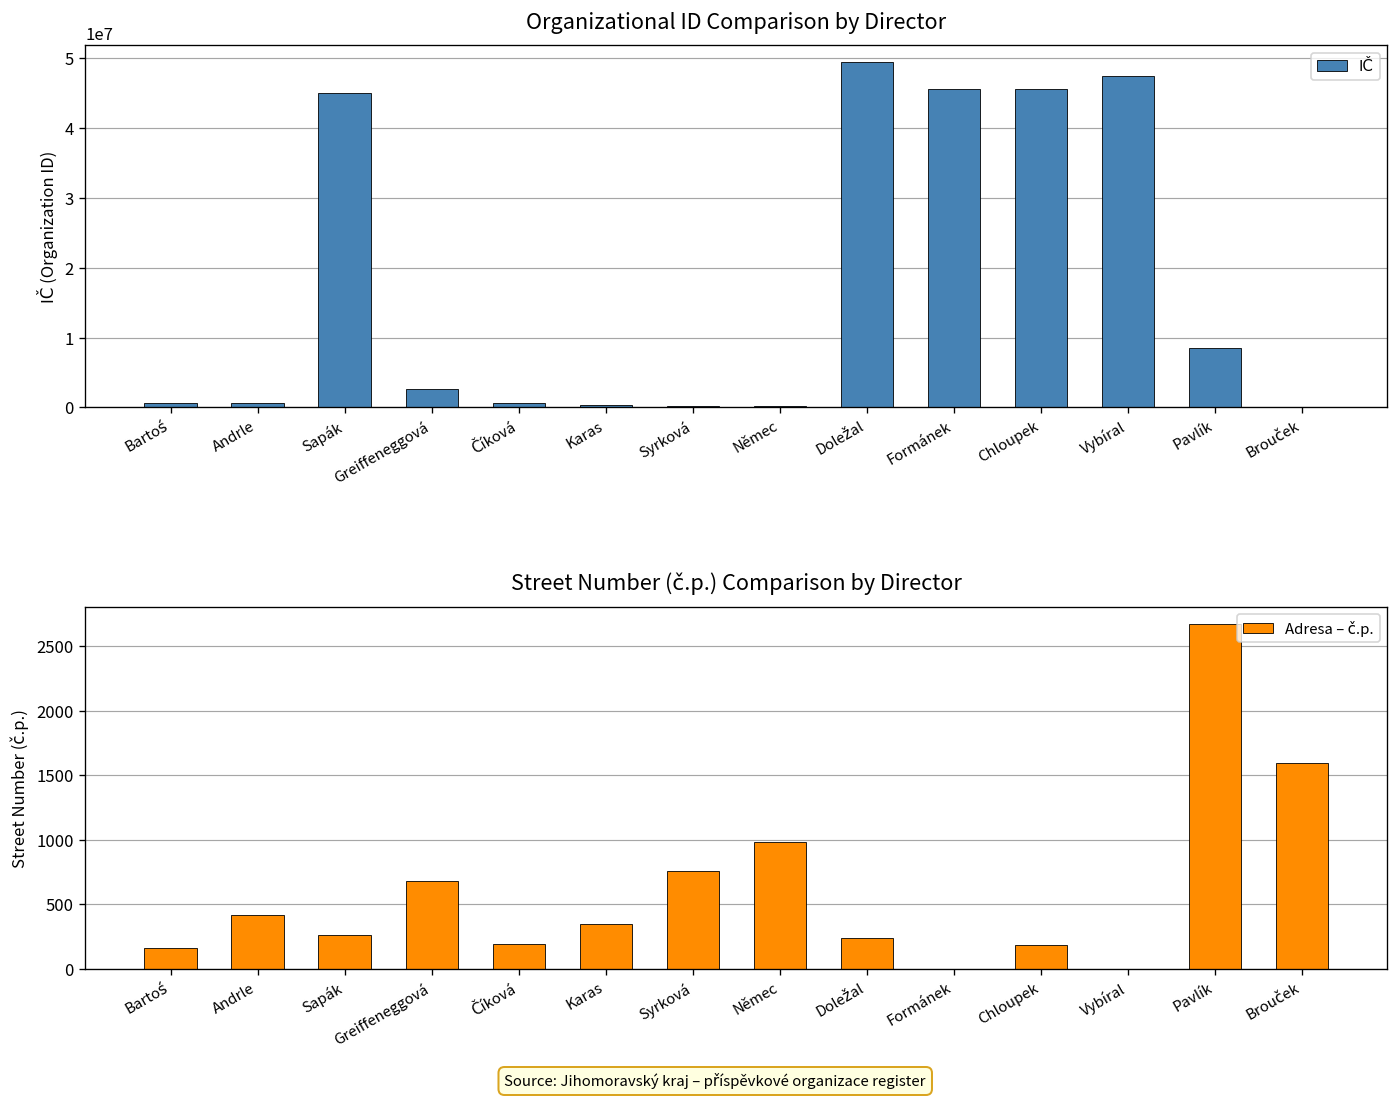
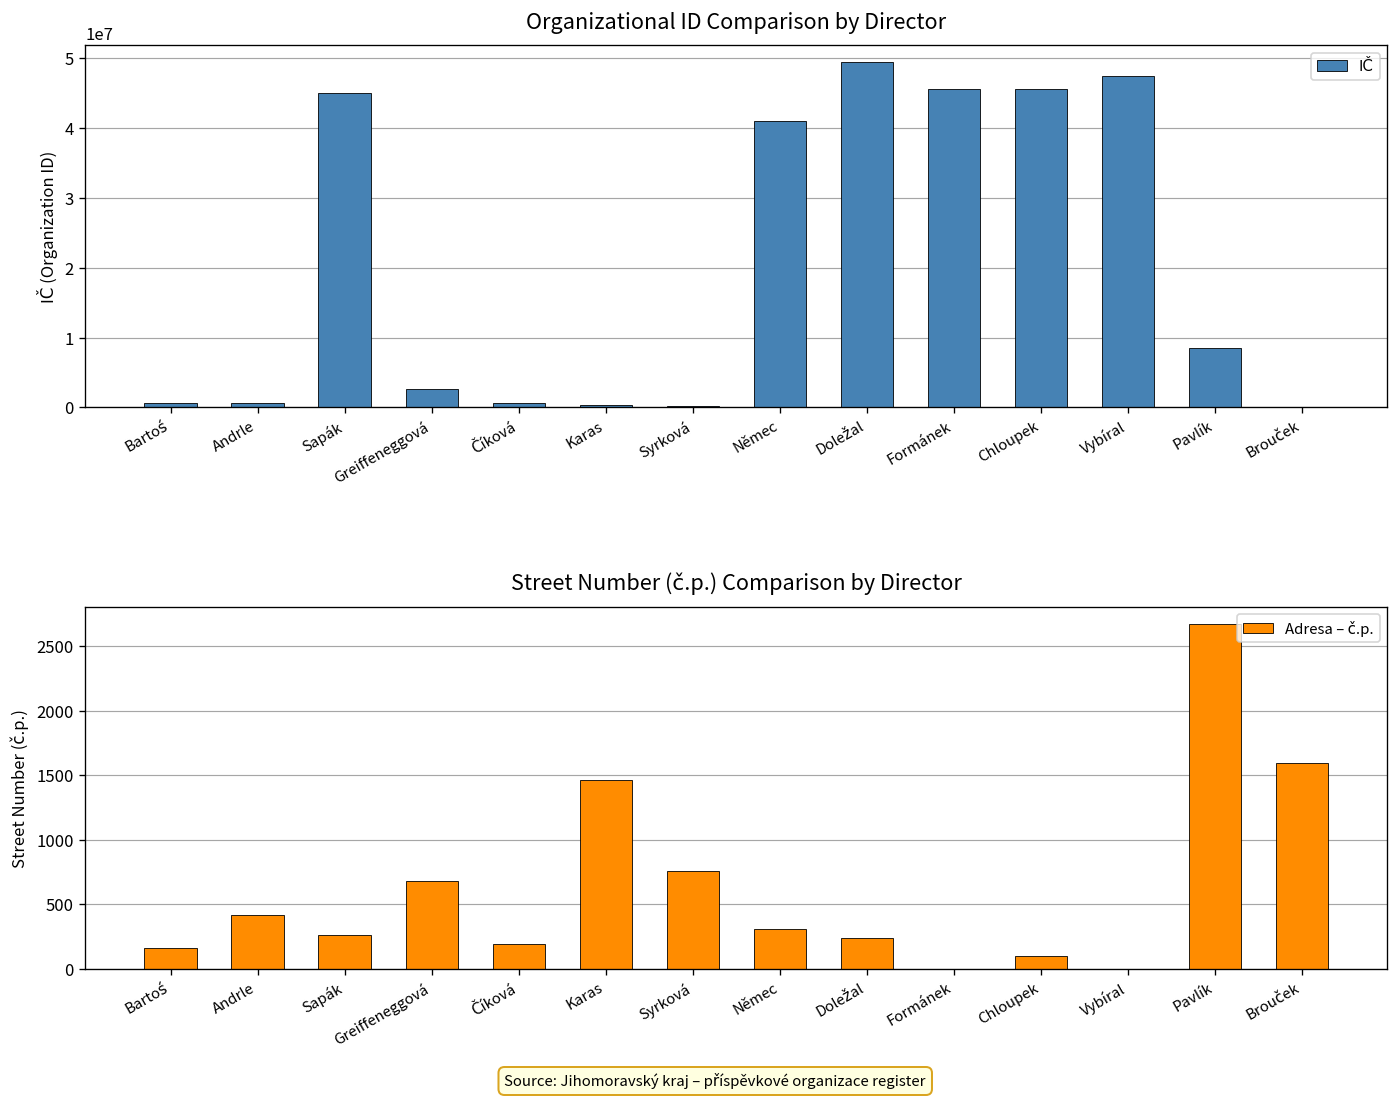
Organizational ID Comparison by Director, Němec: 0 -> 41000000
Street Number (č.p.) Comparison by Director, Karas: 350 -> 1470
Street Number (č.p.) Comparison by Director, Němec: 980 -> 310
Street Number (č.p.) Comparison by Director, Chloupek: 190 -> 100
